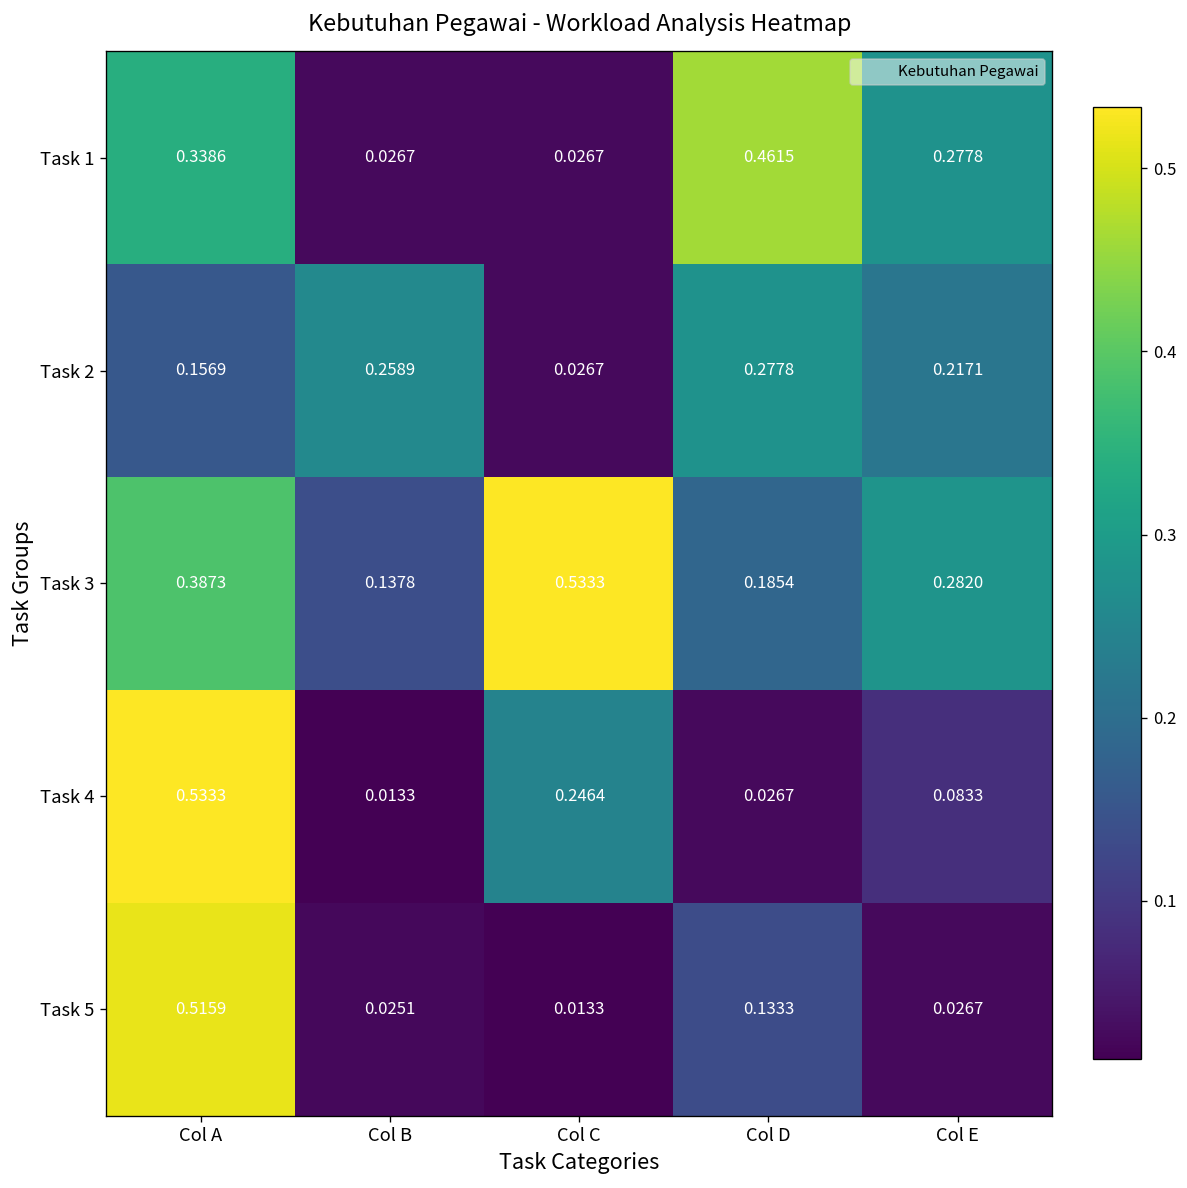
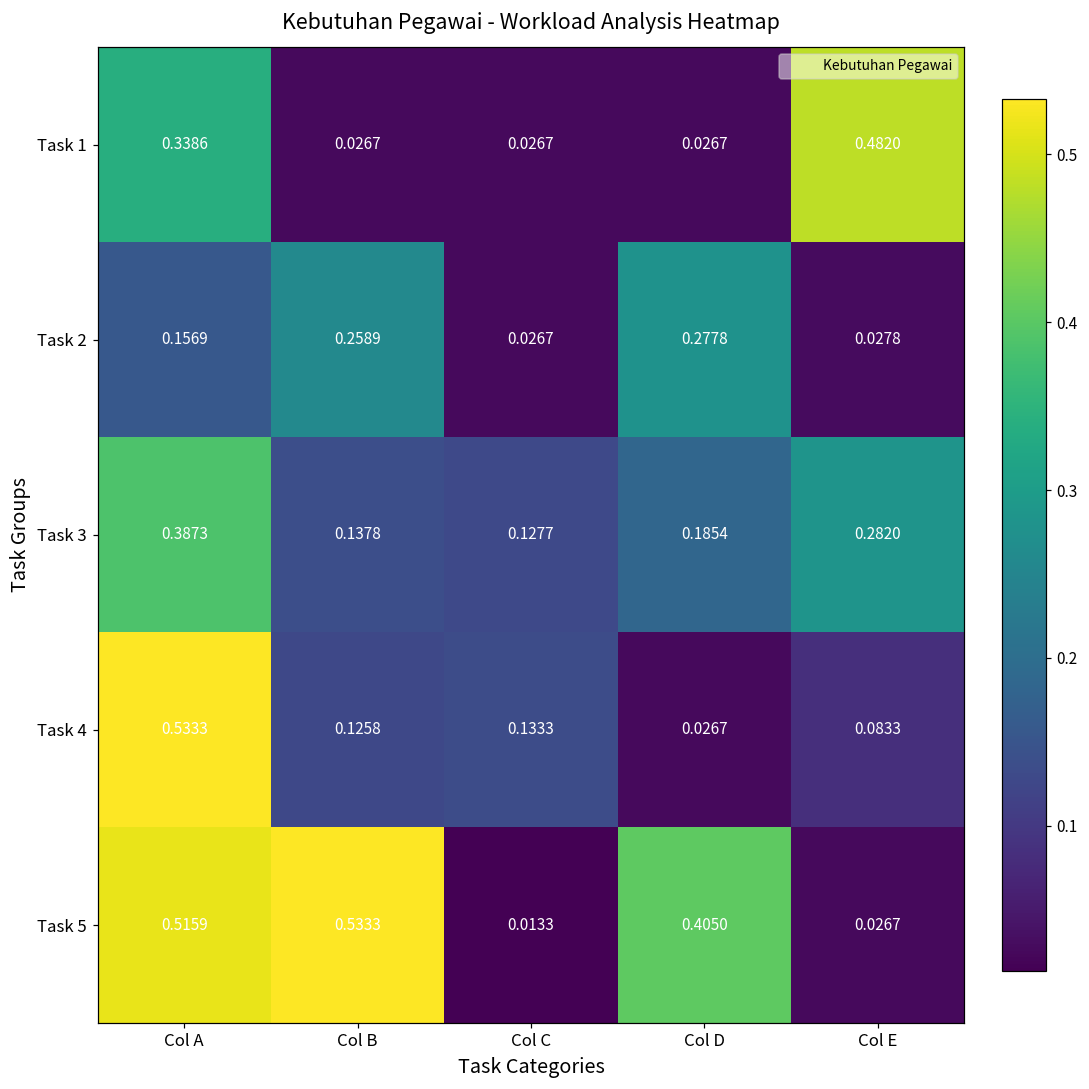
Task 1, Col D: 0.4615 -> 0.0267
Task 1, Col E: 0.2778 -> 0.4820
Task 2, Col E: 0.2171 -> 0.0278
Task 3, Col C: 0.5333 -> 0.1277
Task 4, Col B: 0.0133 -> 0.1258
Task 4, Col C: 0.2464 -> 0.1333
Task 5, Col B: 0.0251 -> 0.5333
Task 5, Col D: 0.1333 -> 0.4050
